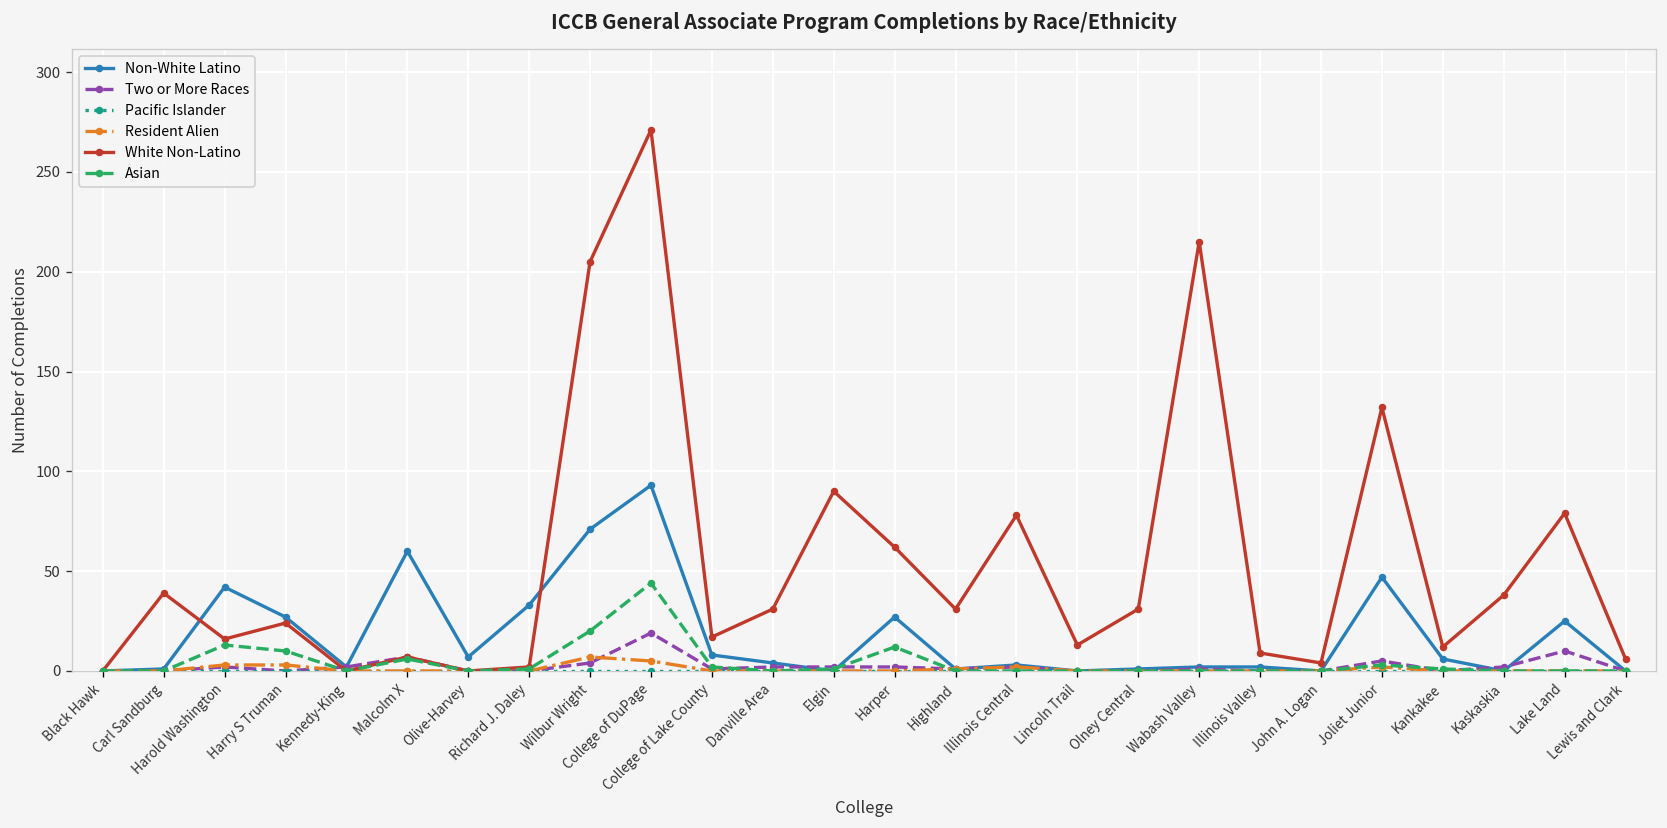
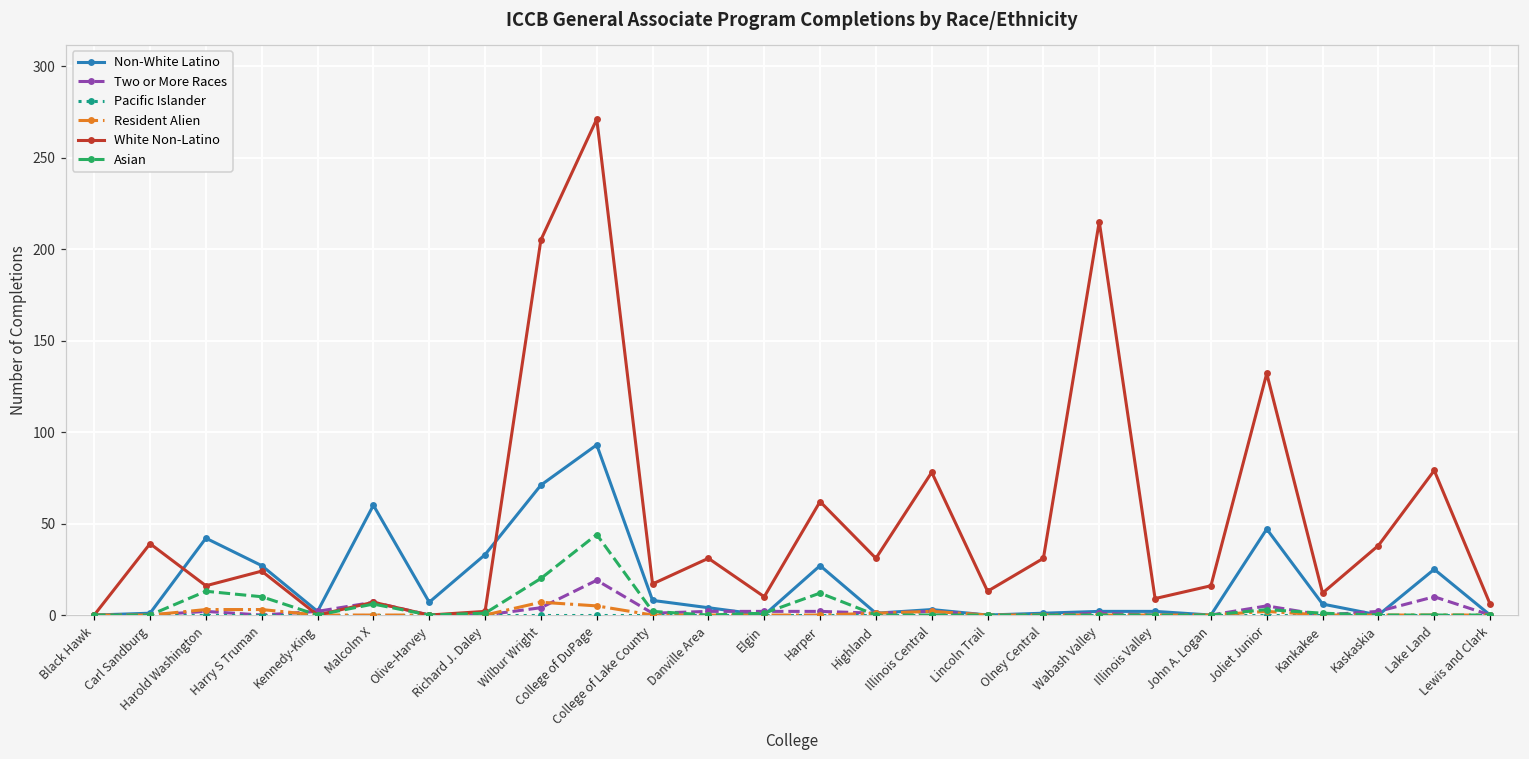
White Non-Latino, Elgin: 90 -> 10
White Non-Latino, John A. Logan: 4 -> 16
